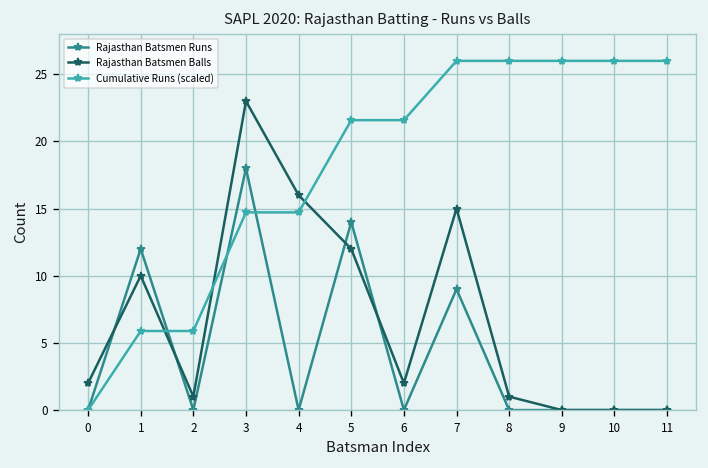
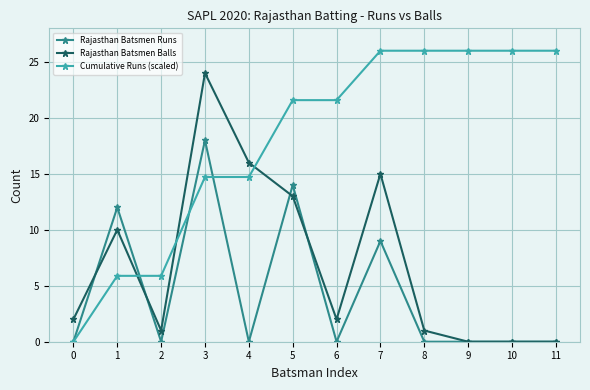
Rajasthan Batsmen Balls, 3: 23 -> 24
Rajasthan Batsmen Balls, 5: 12 -> 13
